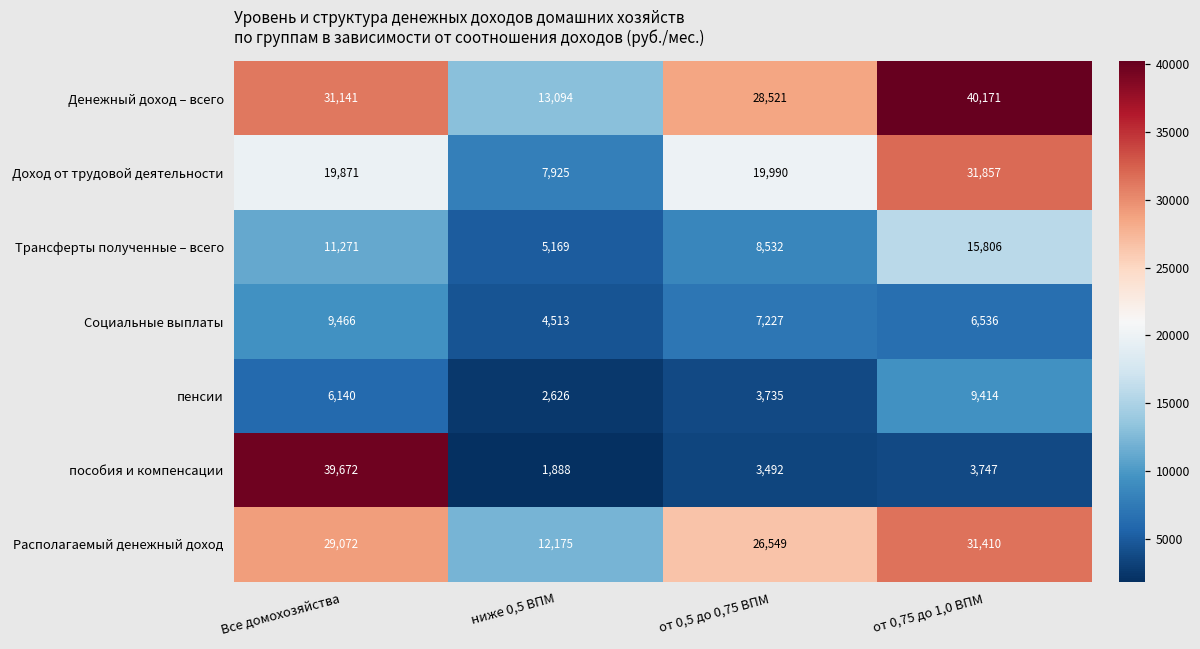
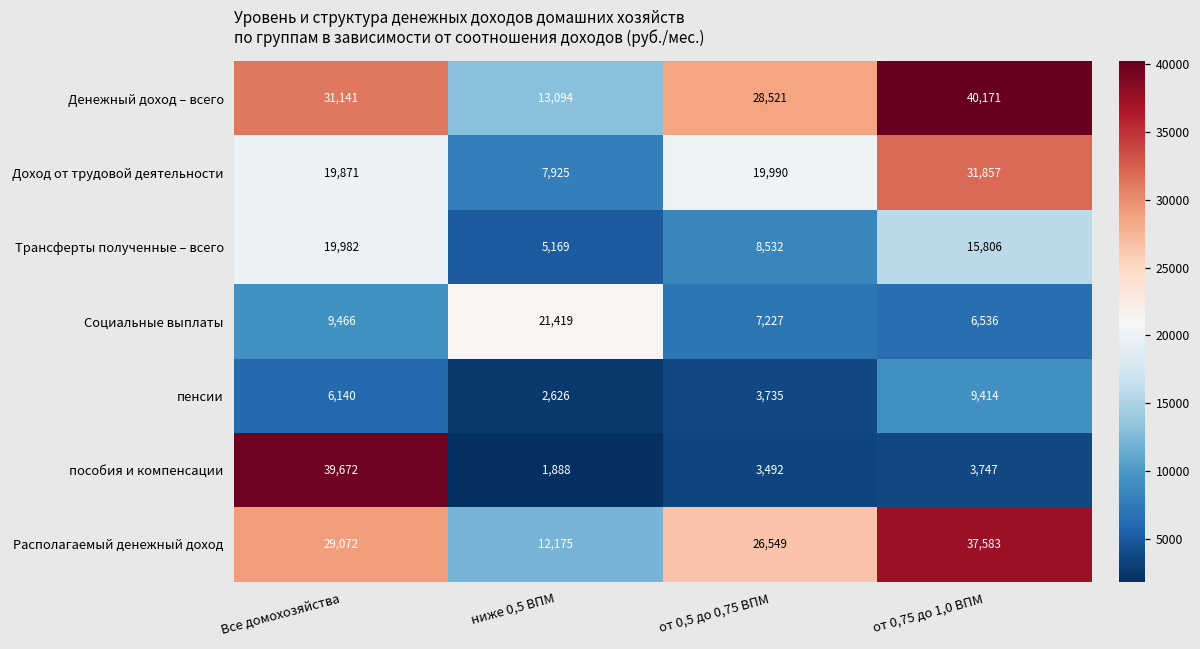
Трансферты полученные – всего, Все домохозяйства: 11,271 -> 19,982
Социальные выплаты, ниже 0,5 ВПМ: 4,513 -> 21,419
Располагаемый денежный доход, от 0,75 до 1,0 ВПМ: 31,410 -> 37,583
